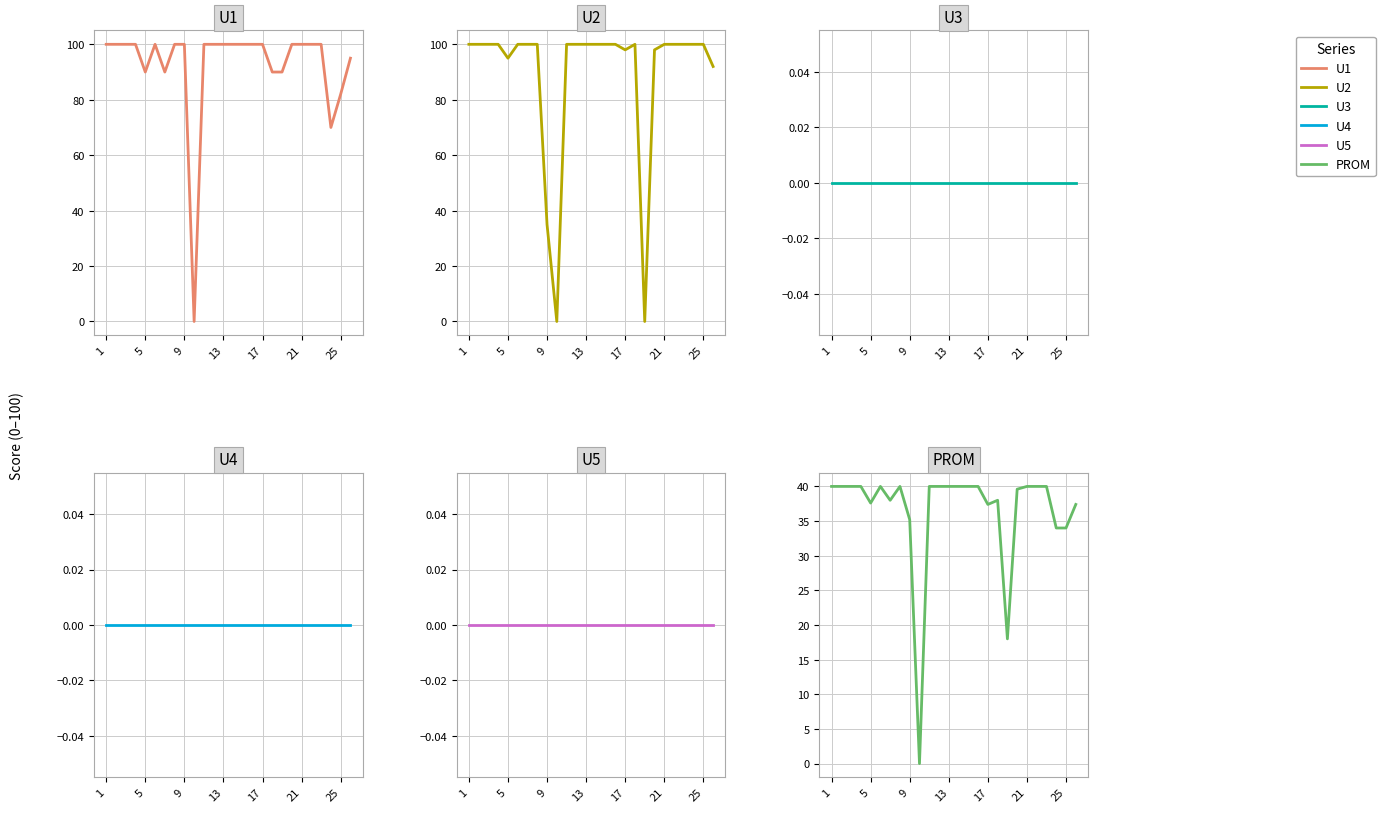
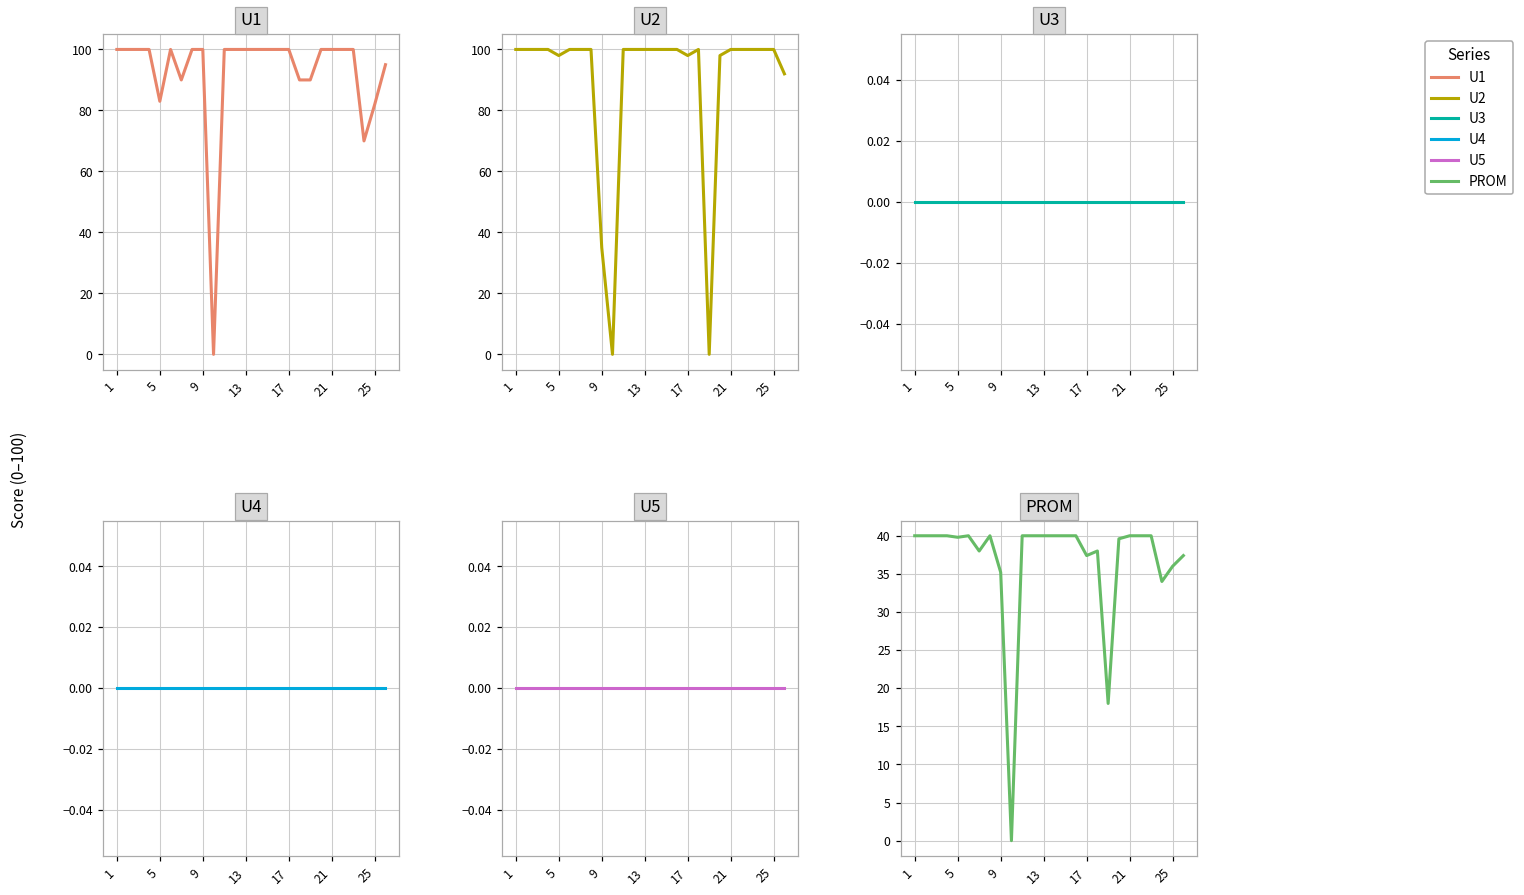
U1, 5: 90 -> 83
U2, 5: 95 -> 98
PROM, 5: 38 -> 40
PROM, 25: 34 -> 36
